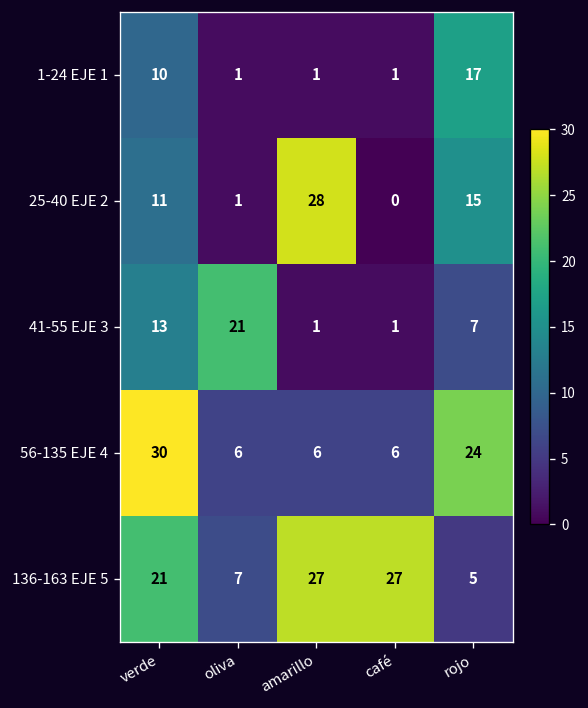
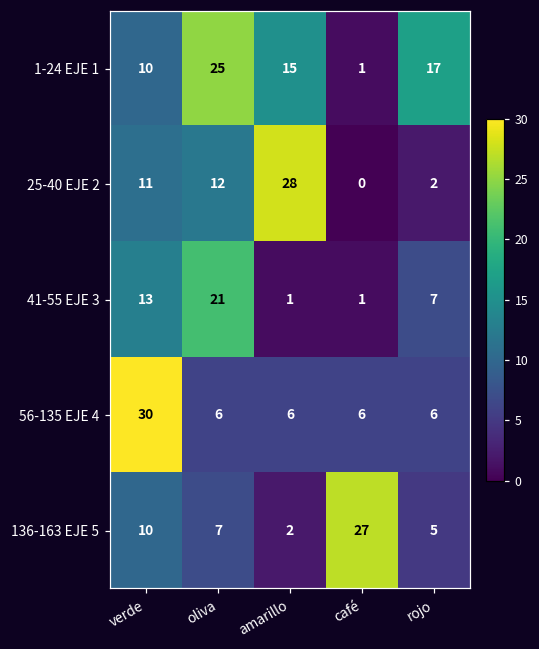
1-24 EJE 1, oliva: 1 -> 25
1-24 EJE 1, amarillo: 1 -> 15
25-40 EJE 2, oliva: 1 -> 12
25-40 EJE 2, rojo: 15 -> 2
56-135 EJE 4, rojo: 24 -> 6
136-163 EJE 5, verde: 21 -> 10
136-163 EJE 5, amarillo: 27 -> 2
